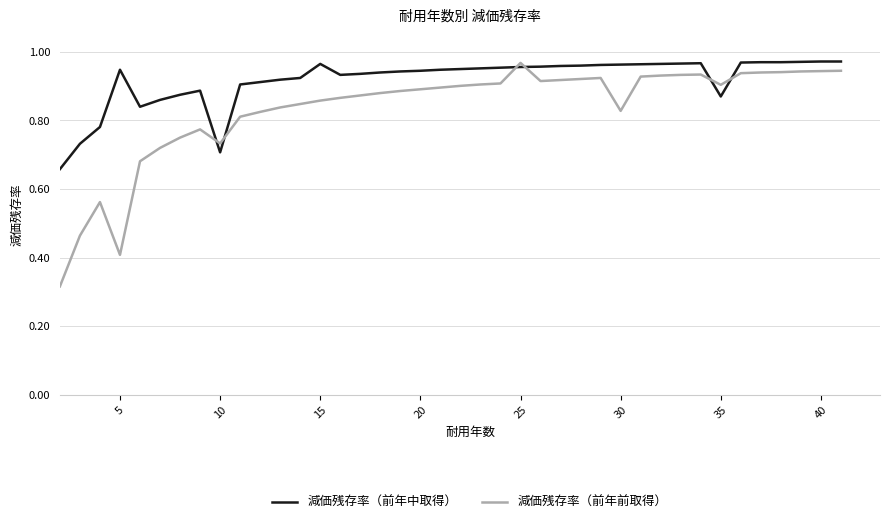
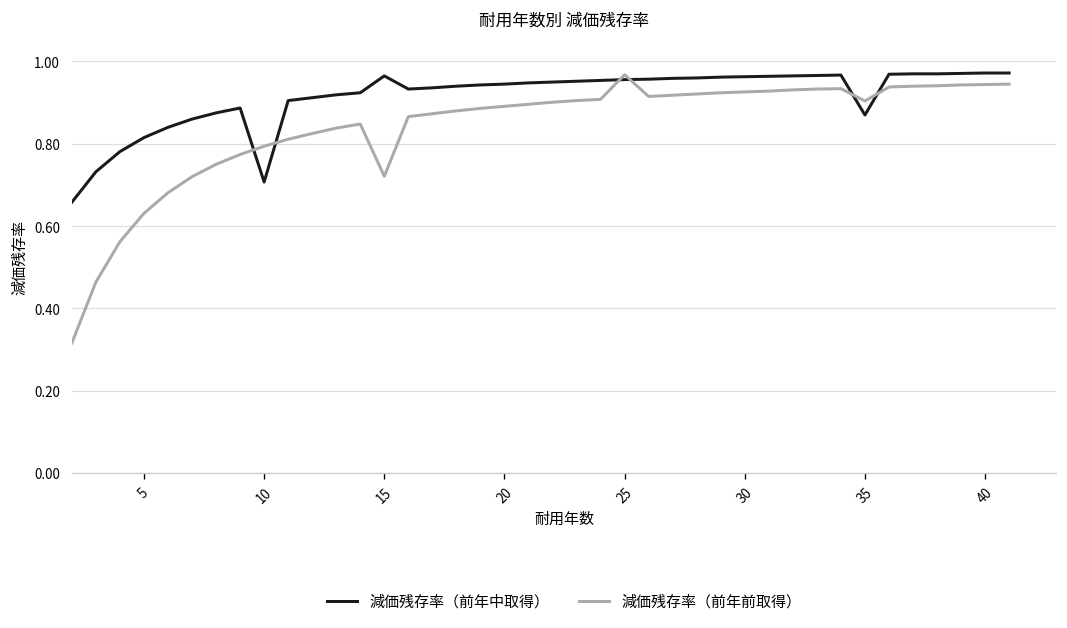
減価残存率（前年中取得）, 5: 0.95 -> 0.82
減価残存率（前年前取得）, 5: 0.41 -> 0.63
減価残存率（前年前取得）, 10: 0.73 -> 0.79
減価残存率（前年前取得）, 15: 0.86 -> 0.72
減価残存率（前年前取得）, 30: 0.83 -> 0.93
